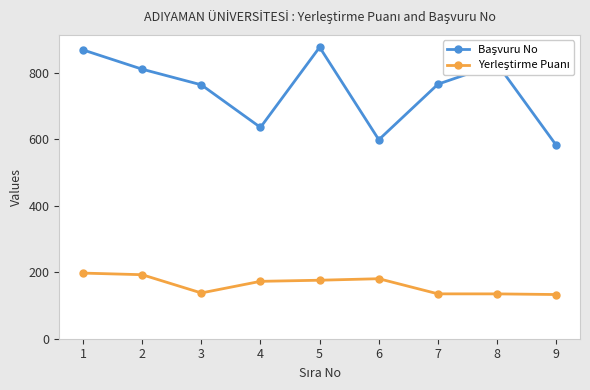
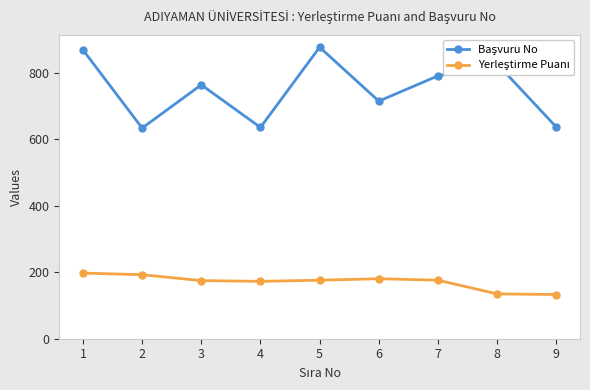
Başvuru No, 2: 810 -> 630
Yerleştirme Puanı, 3: 140 -> 170
Başvuru No, 6: 600 -> 710
Başvuru No, 7: 770 -> 790
Yerleştirme Puanı, 7: 130 -> 180
Başvuru No, 9: 580 -> 640
